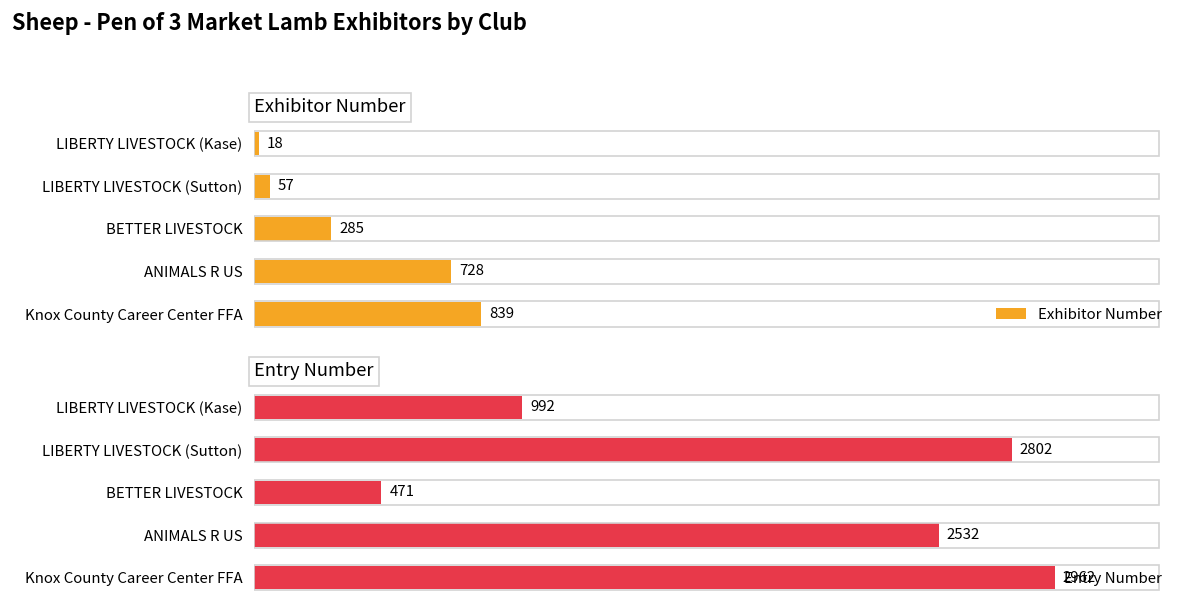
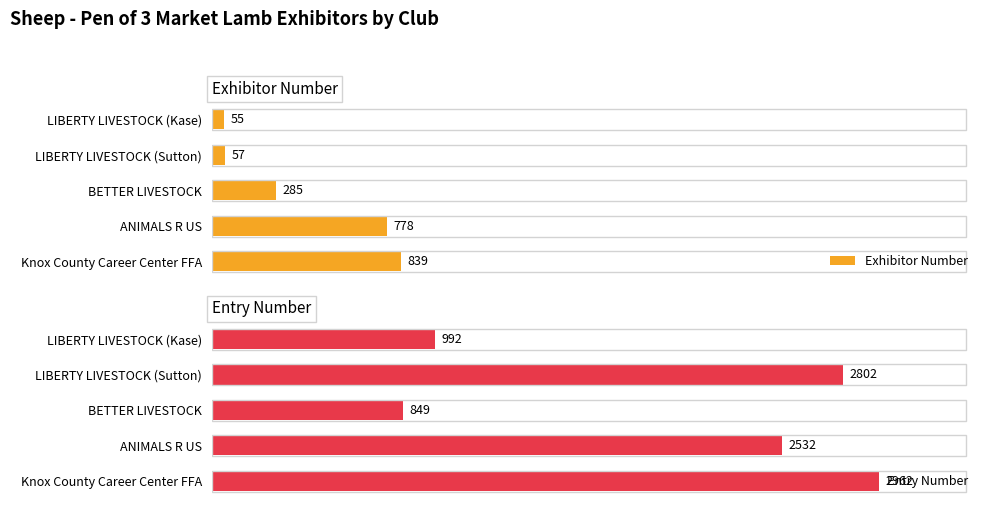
Exhibitor Number, LIBERTY LIVESTOCK (Kase): 18 -> 55
Exhibitor Number, ANIMALS R US: 728 -> 778
Entry Number, BETTER LIVESTOCK: 471 -> 849
